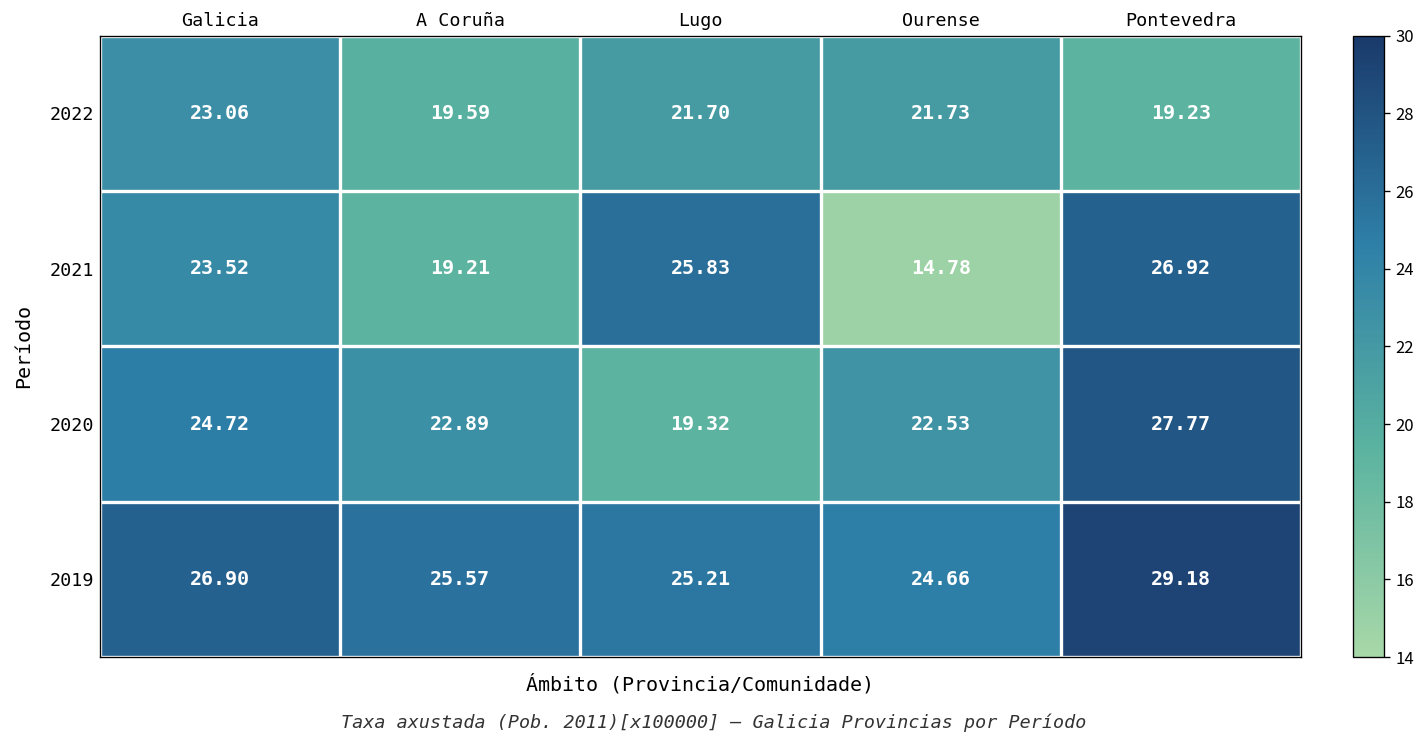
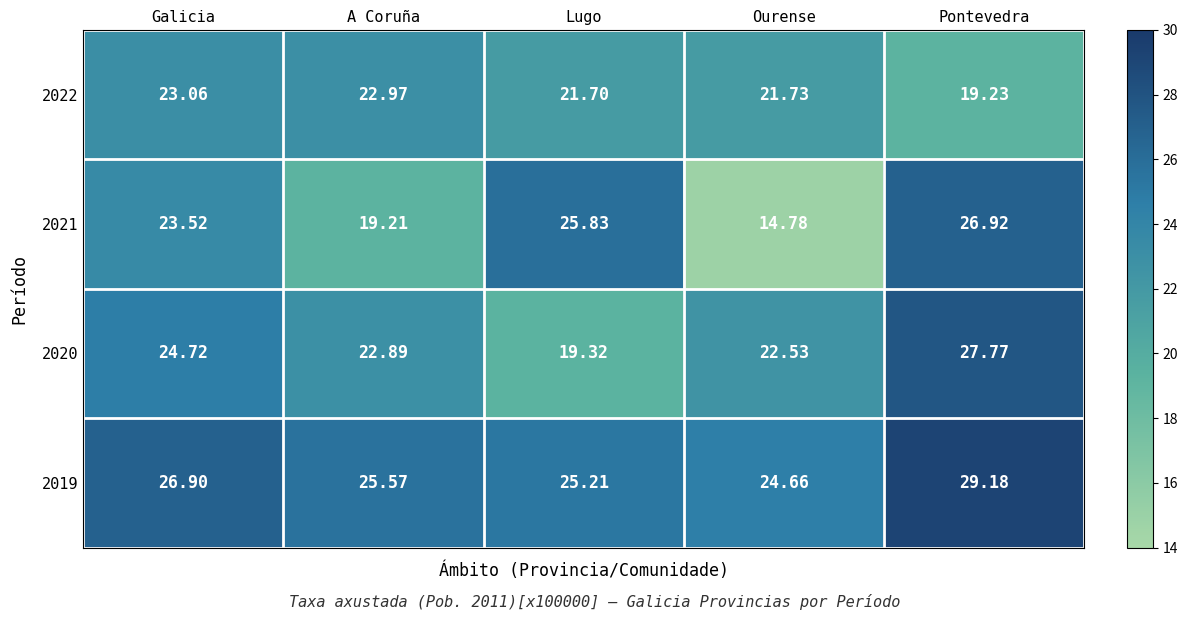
2022, A Coruña: 19.59 -> 22.97
